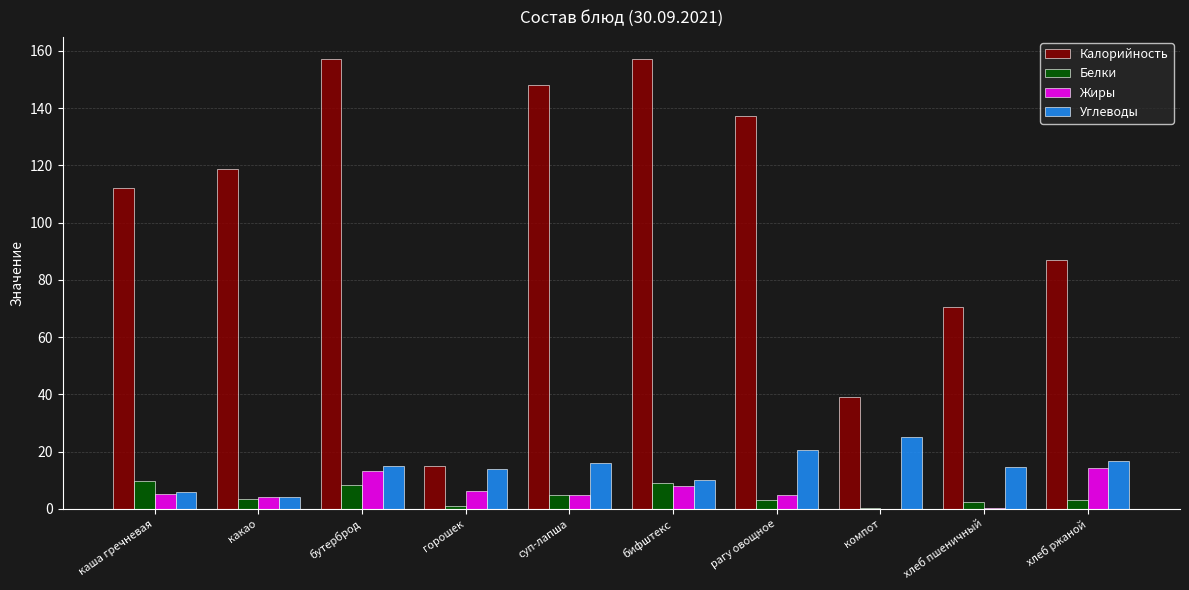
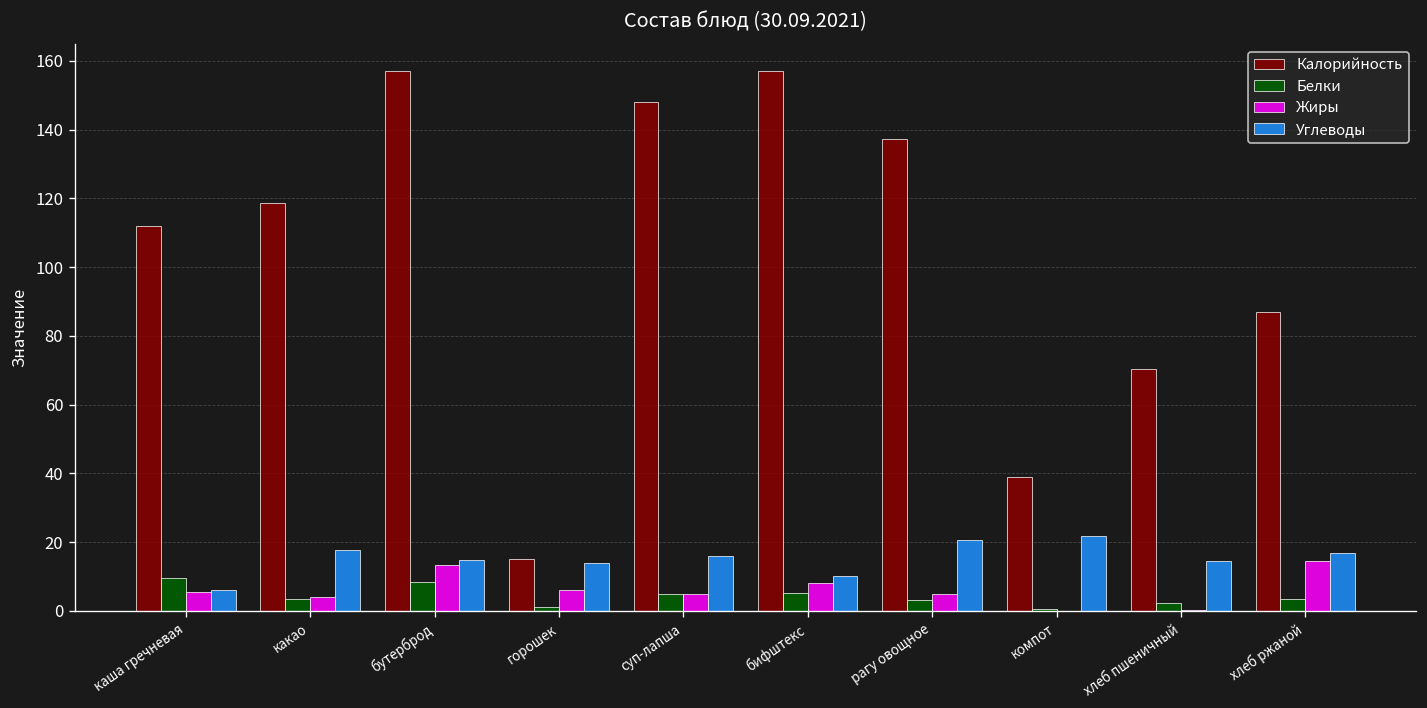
Углеводы, какао: 4 -> 18
Белки, бифштекс: 9 -> 5
Углеводы, компот: 25 -> 22
